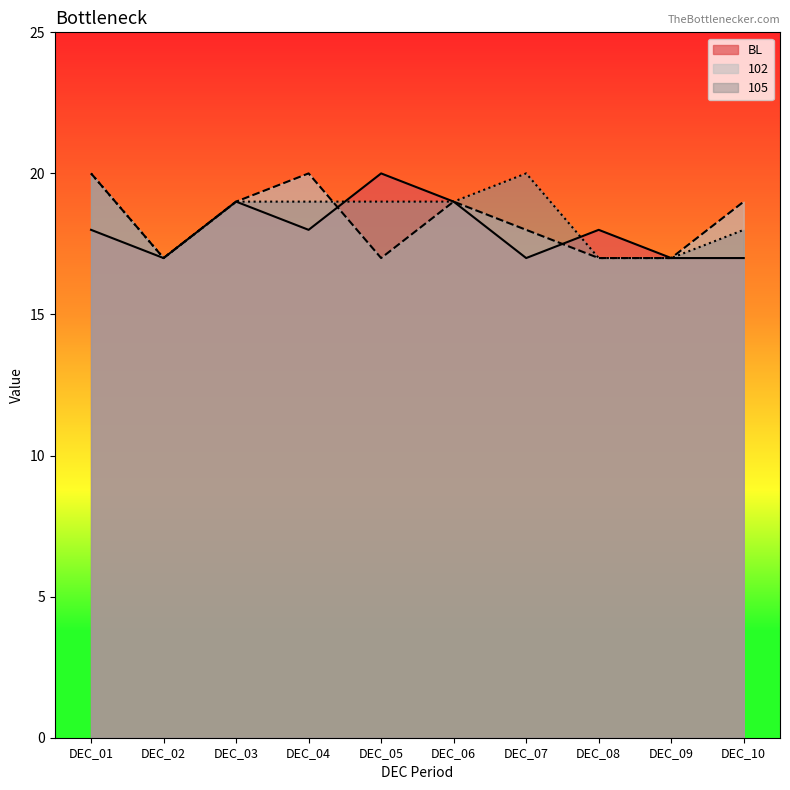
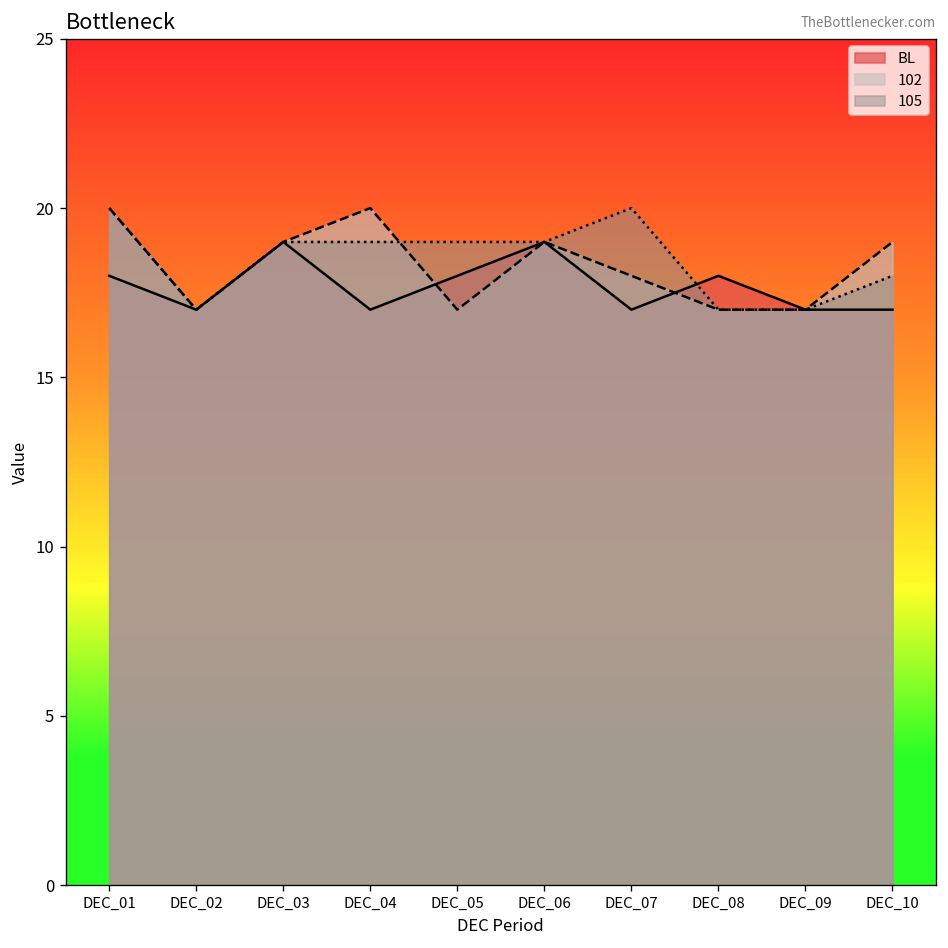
BL, DEC_04: 18 -> 17
BL, DEC_05: 20 -> 18
